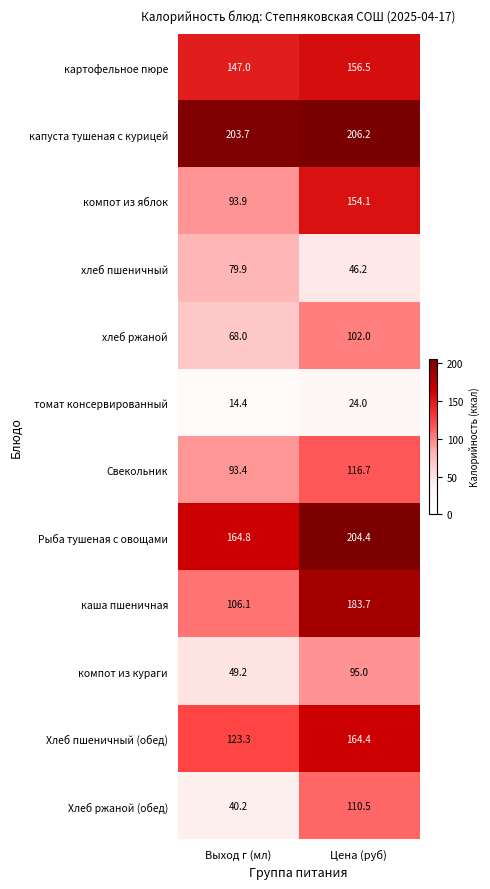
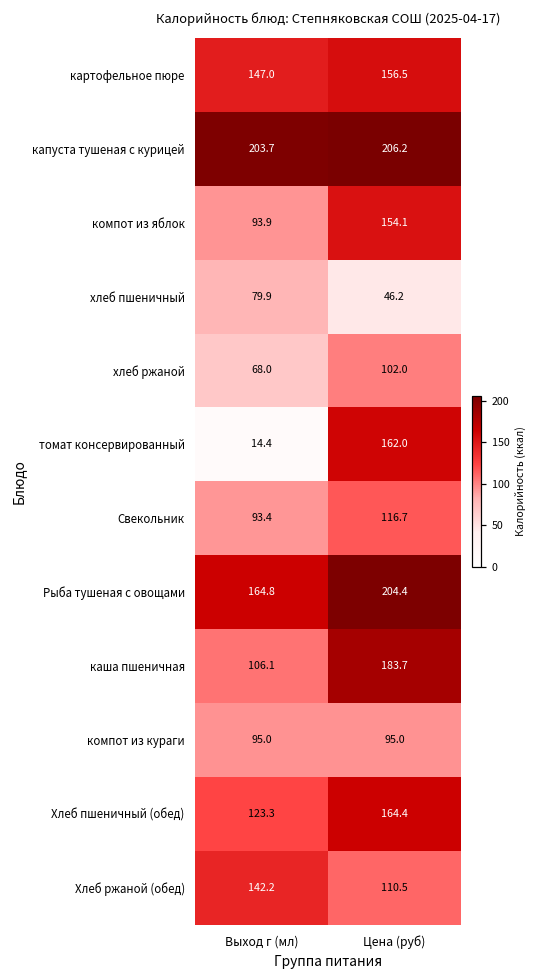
томат консервированный, Цена (руб): 24.0 -> 162.0
компот из кураги, Выход г (мл): 49.2 -> 95.0
Хлеб ржаной (обед), Выход г (мл): 40.2 -> 142.2
